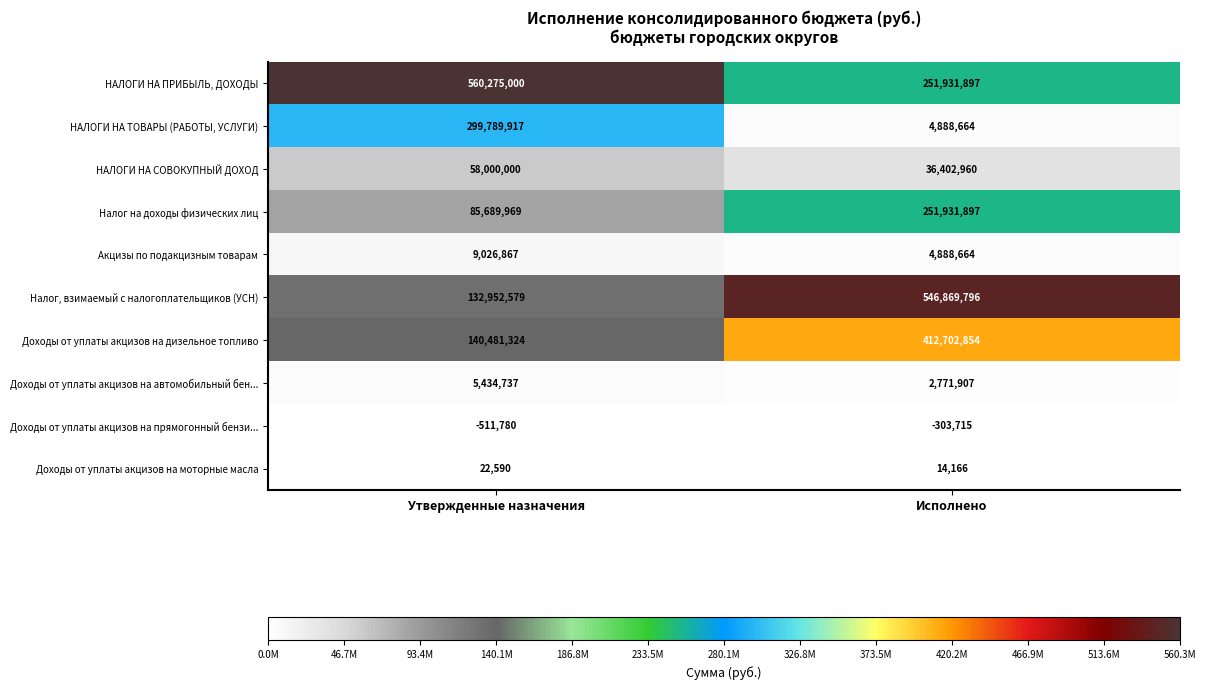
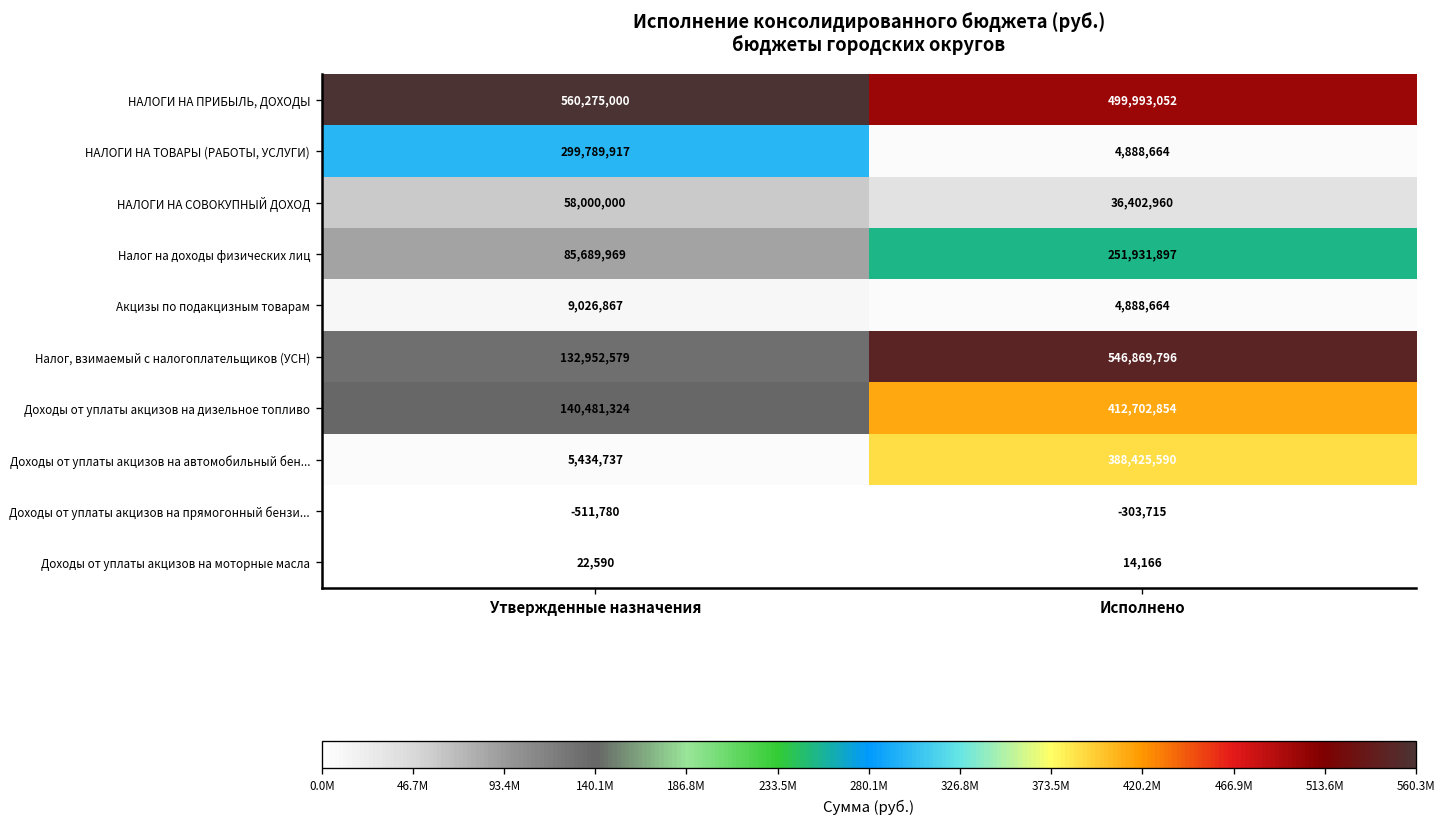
НАЛОГИ НА ПРИБЫЛЬ, ДОХОДЫ, Исполнено: 251,931,897 -> 499,993,052
Доходы от уплаты акцизов на автомобильный бен..., Исполнено: 2,771,907 -> 388,425,590
